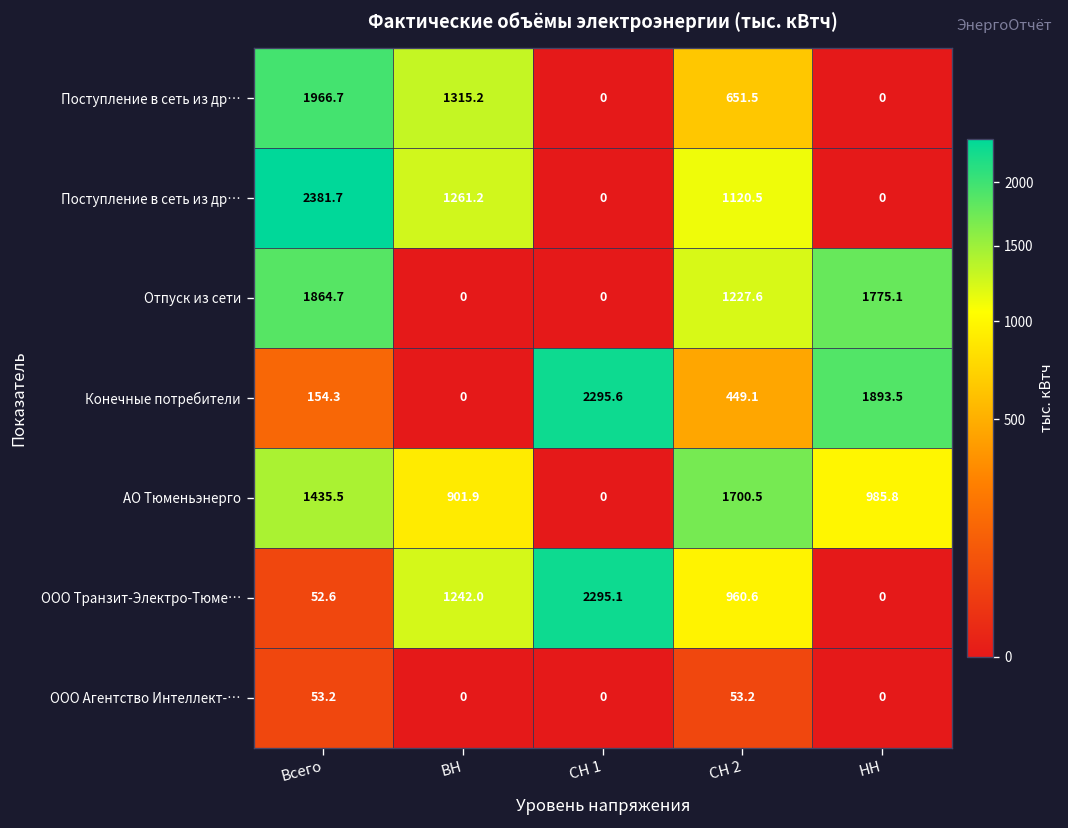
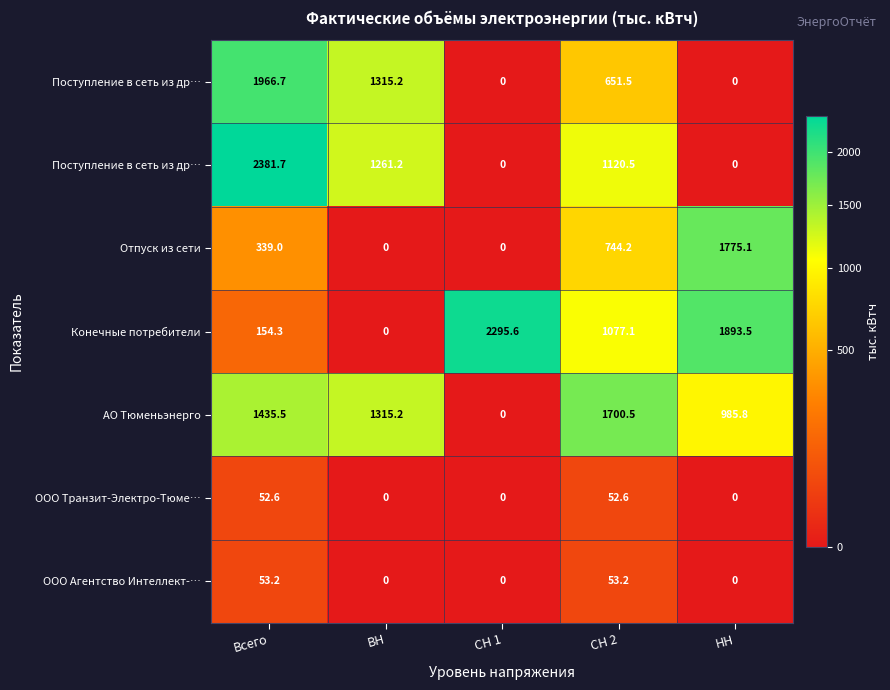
Отпуск из сети, Всего: 1864.7 -> 339.0
Отпуск из сети, СН 2: 1227.6 -> 744.2
Конечные потребители, СН 2: 449.1 -> 1077.1
АО Тюменьэнерго, ВН: 901.9 -> 1315.2
ООО Транзит-Электро-Тюме…, ВН: 1242.0 -> 0
ООО Транзит-Электро-Тюме…, СН 1: 2295.1 -> 0
ООО Транзит-Электро-Тюме…, СН 2: 960.6 -> 52.6
